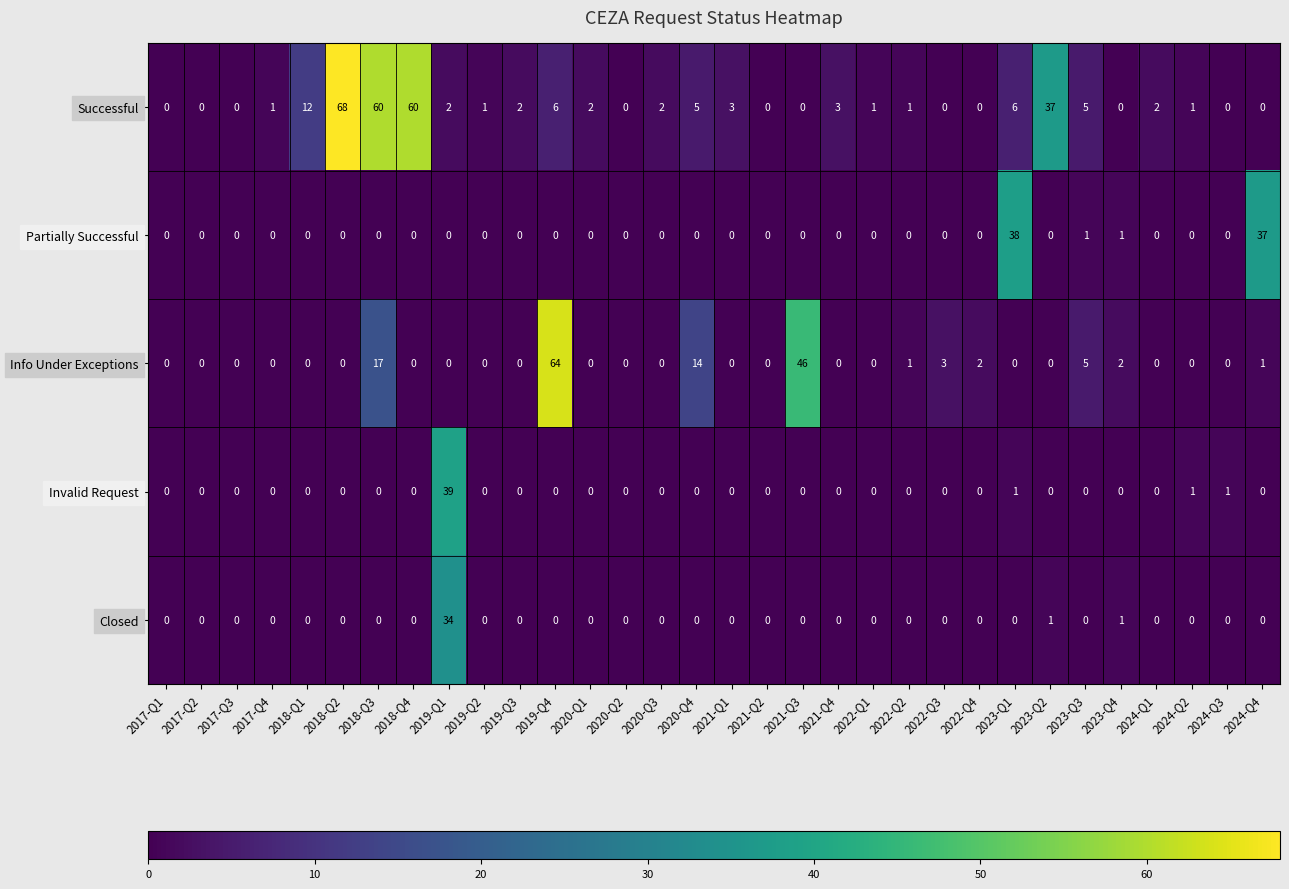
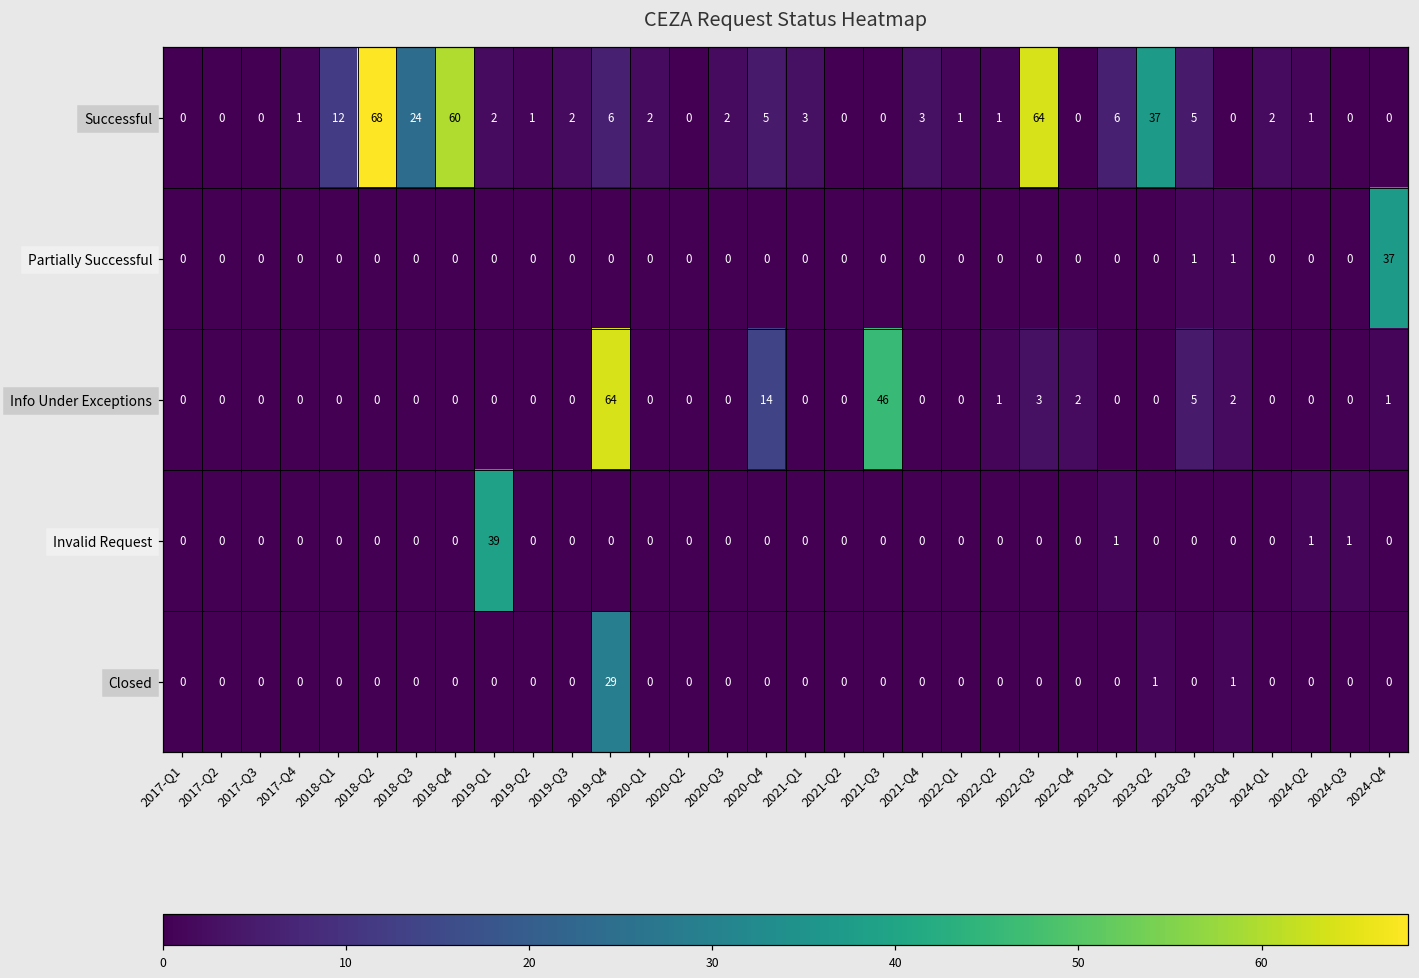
Successful, 2018-Q3: 60 -> 24
Successful, 2022-Q3: 0 -> 64
Partially Successful, 2023-Q1: 38 -> 0
Info Under Exceptions, 2018-Q3: 17 -> 0
Closed, 2019-Q1: 34 -> 0
Closed, 2019-Q4: 0 -> 29
